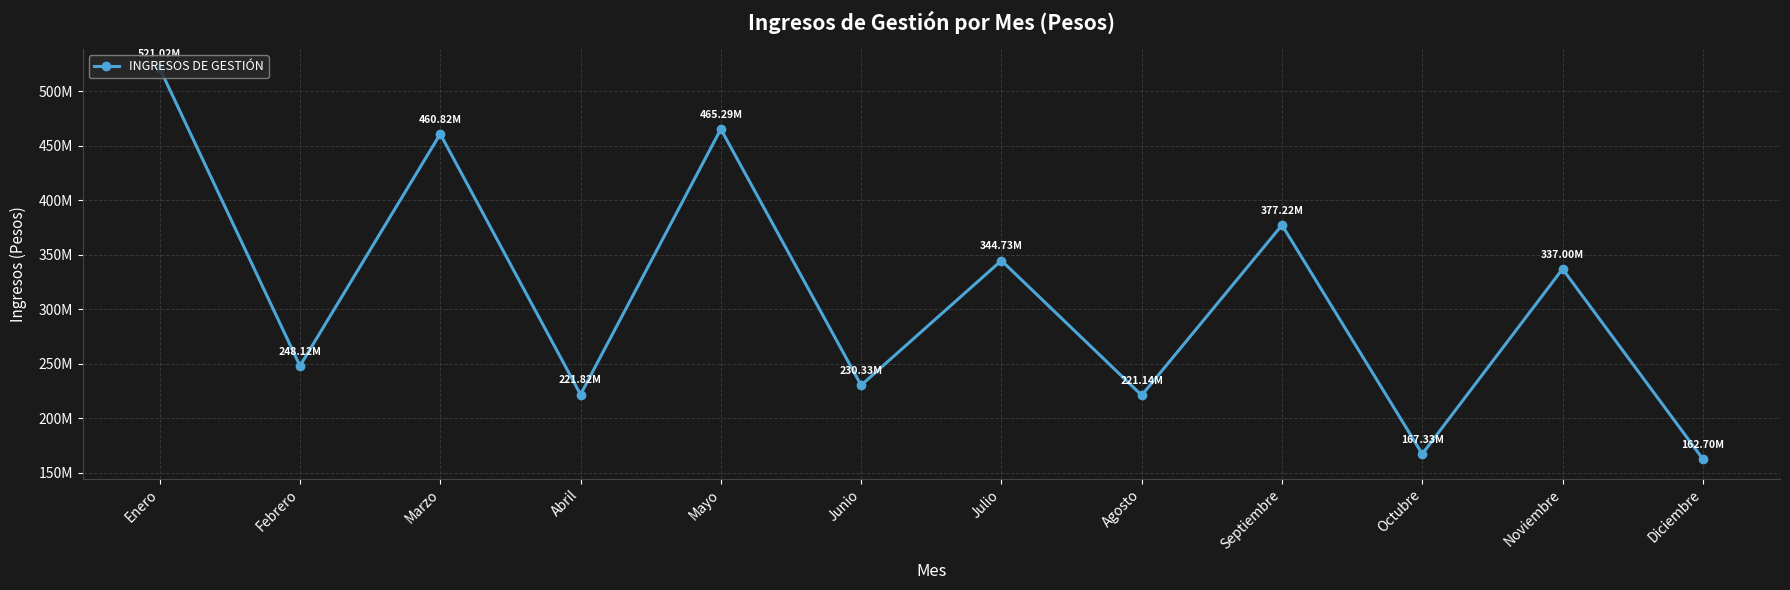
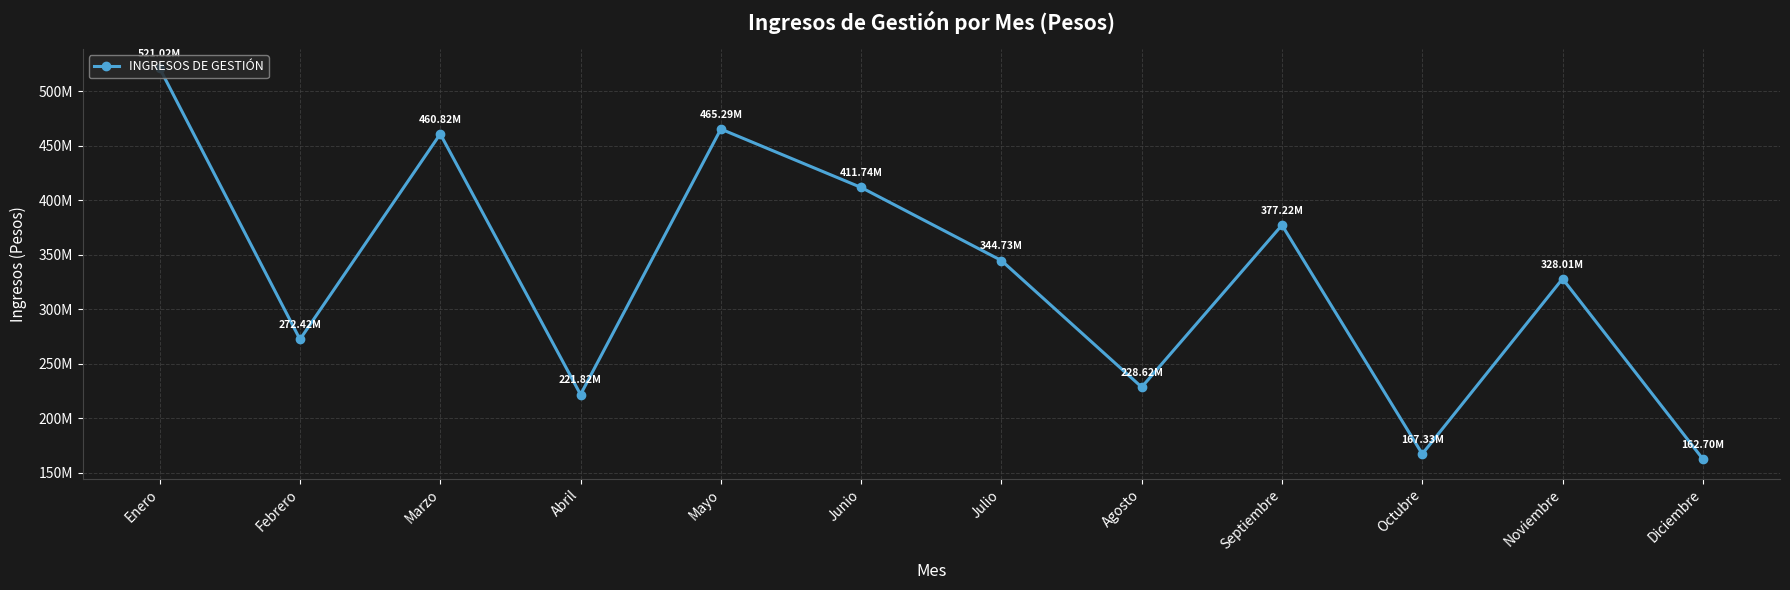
Febrero: 248.12M -> 272.42M
Junio: 230.33M -> 411.74M
Agosto: 221.14M -> 228.62M
Noviembre: 337.00M -> 328.01M
